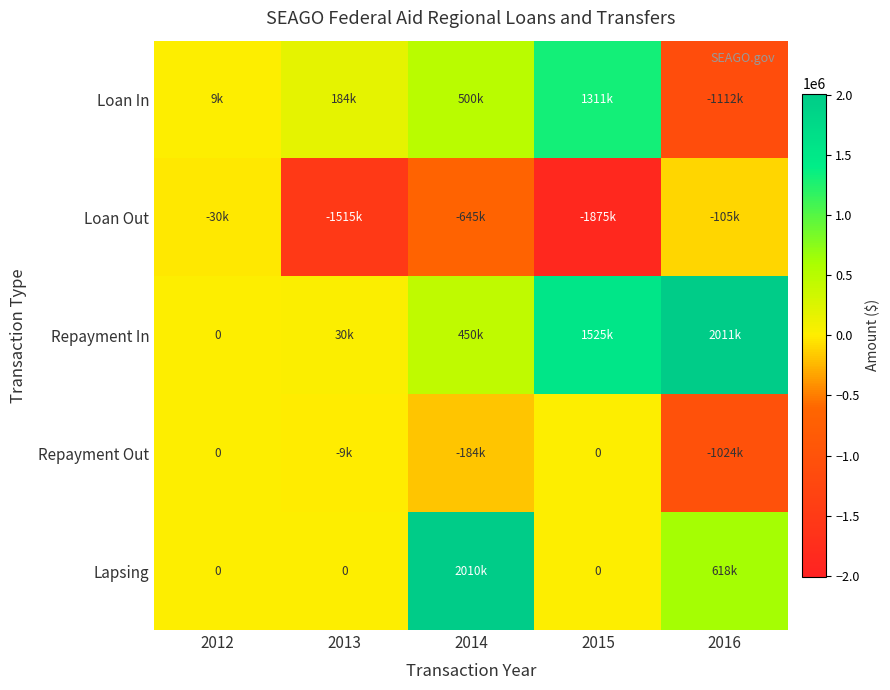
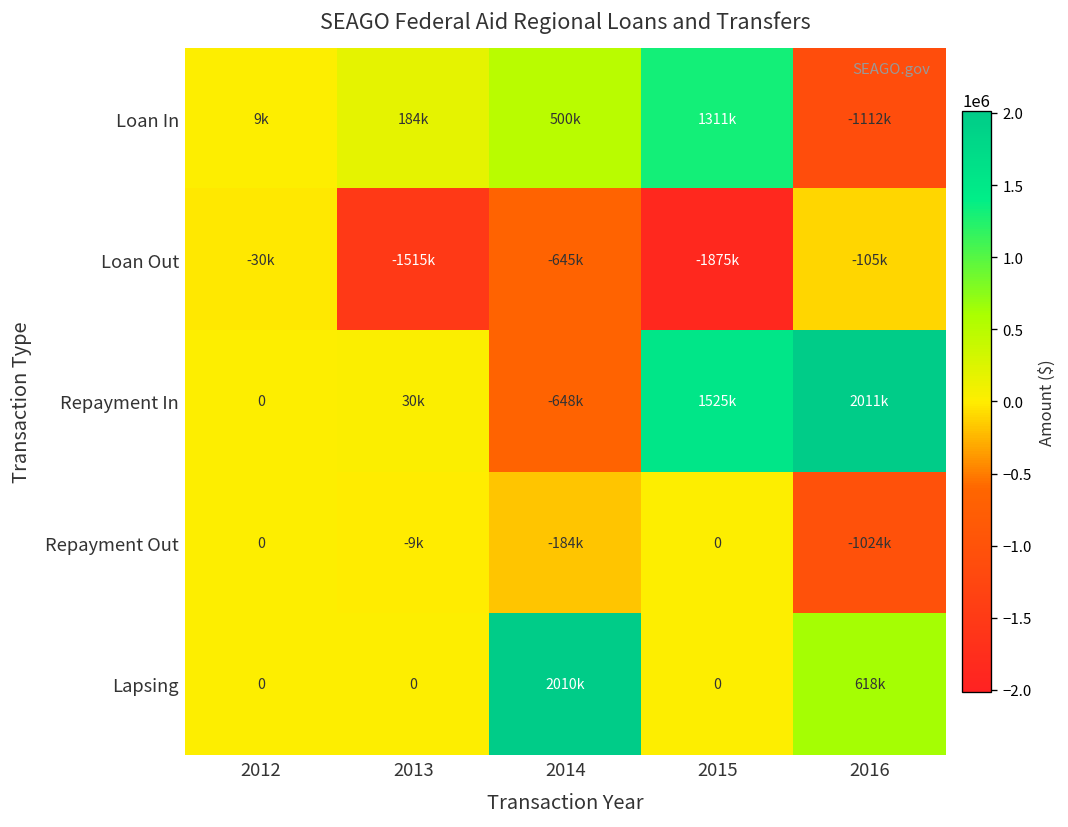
Repayment In, 2014: 450k -> -648k
